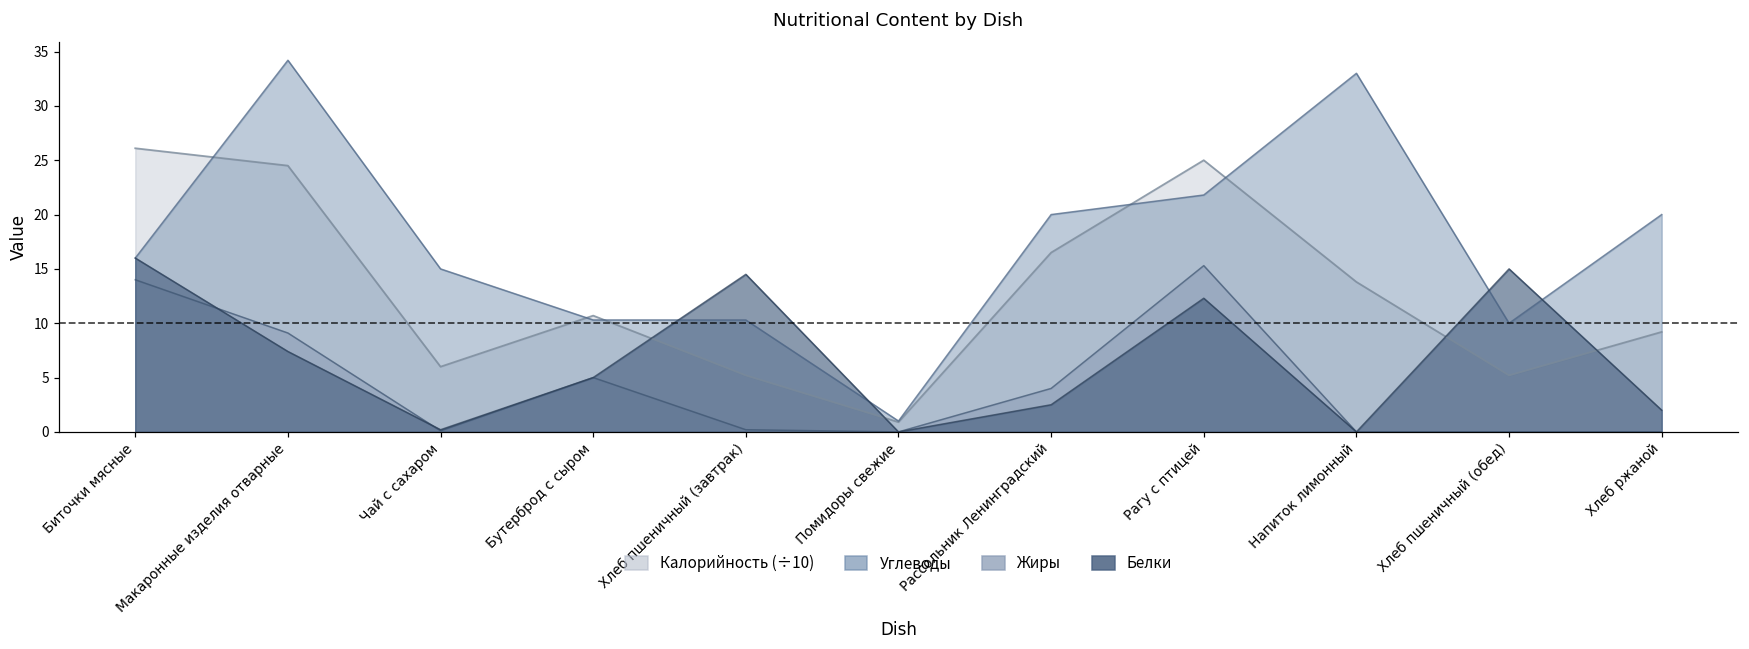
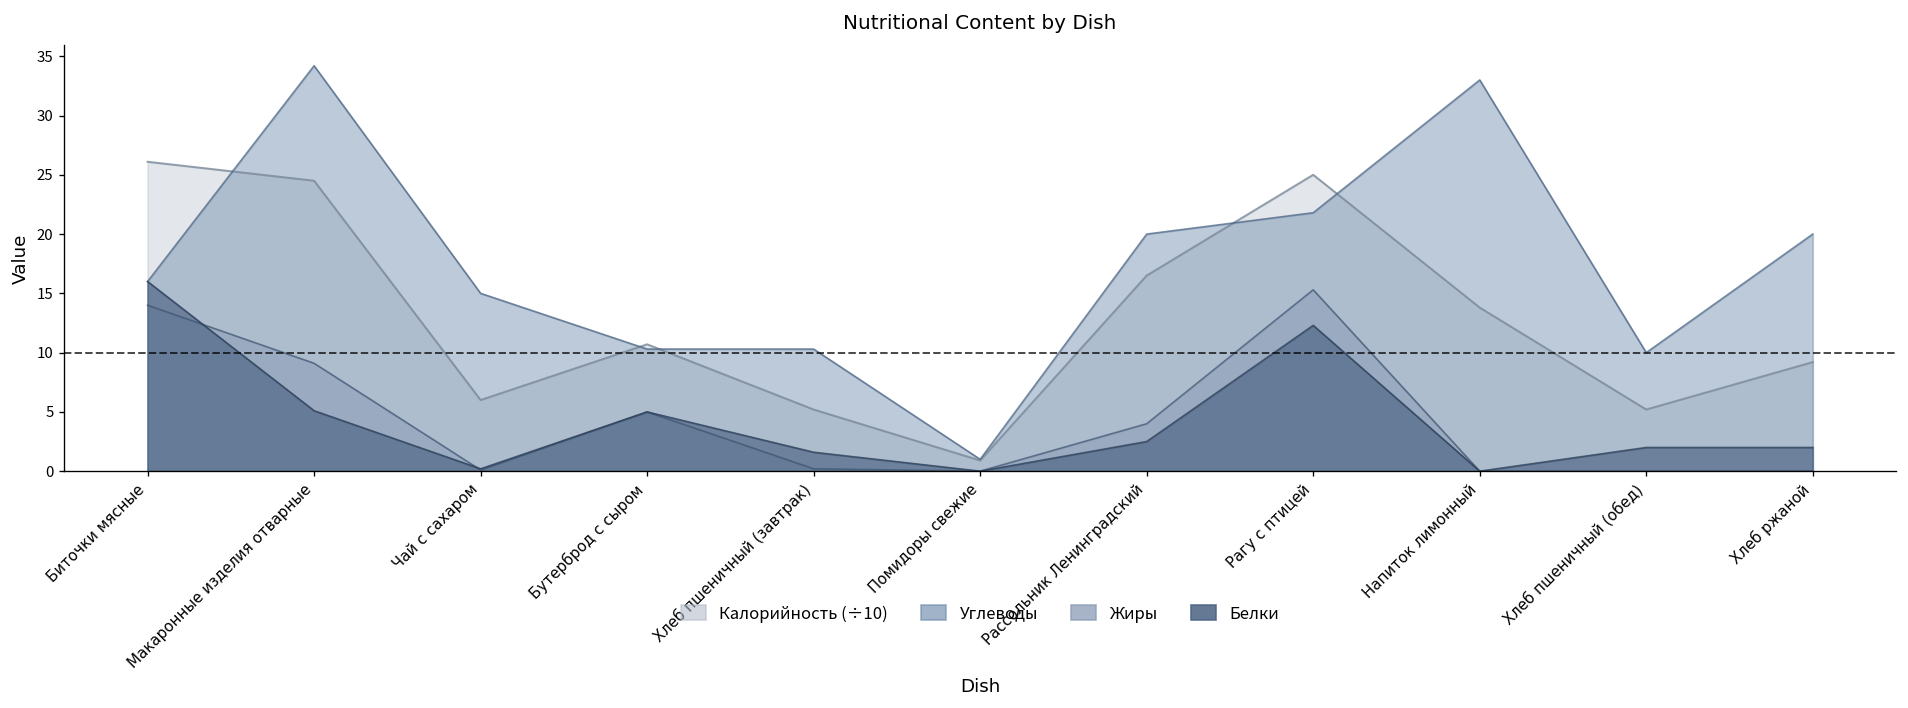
Белки, Макаронные изделия отварные: 7 -> 5
Белки, Хлеб пшеничный (завтрак): 15 -> 2
Белки, Хлеб пшеничный (обед): 15 -> 2
